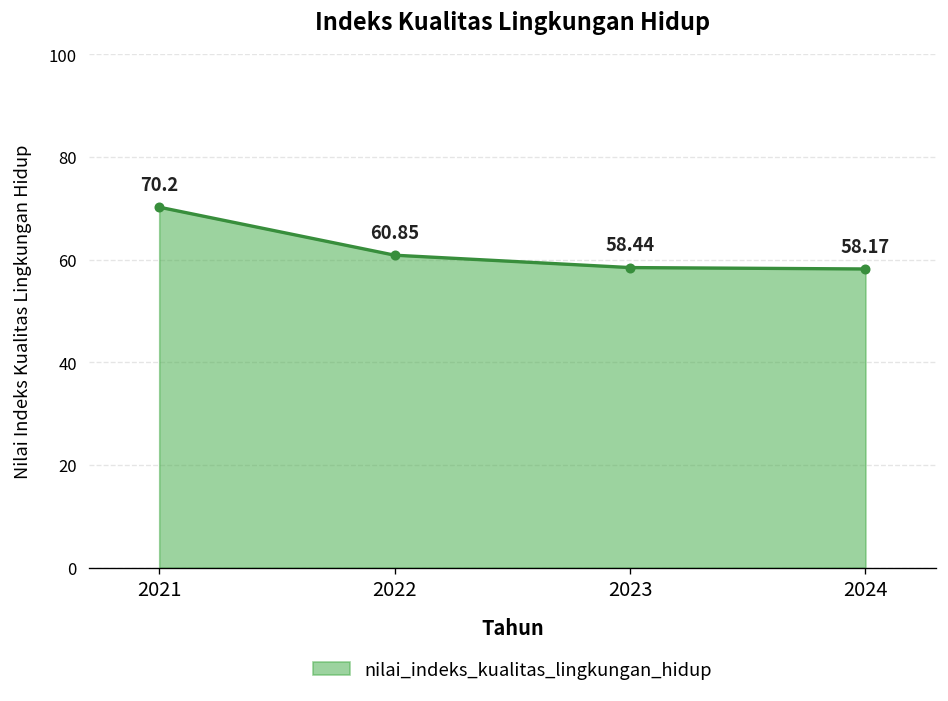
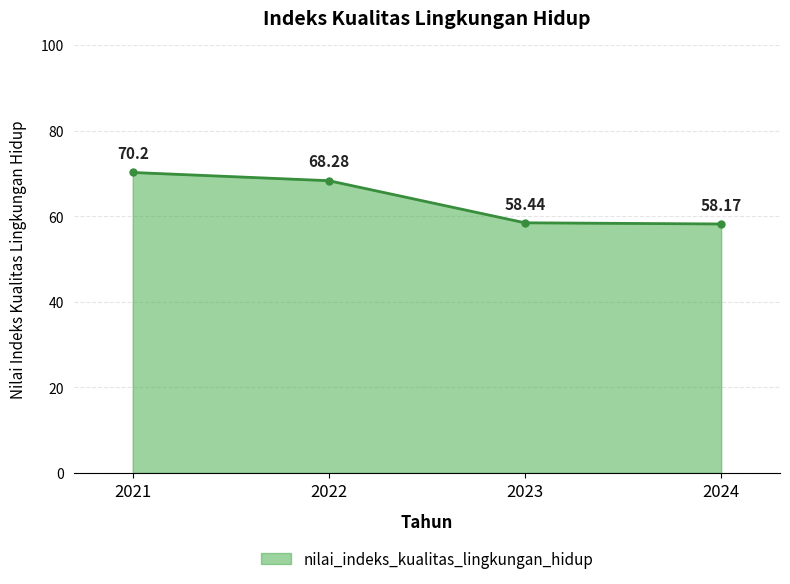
2022: 60.85 -> 68.28
